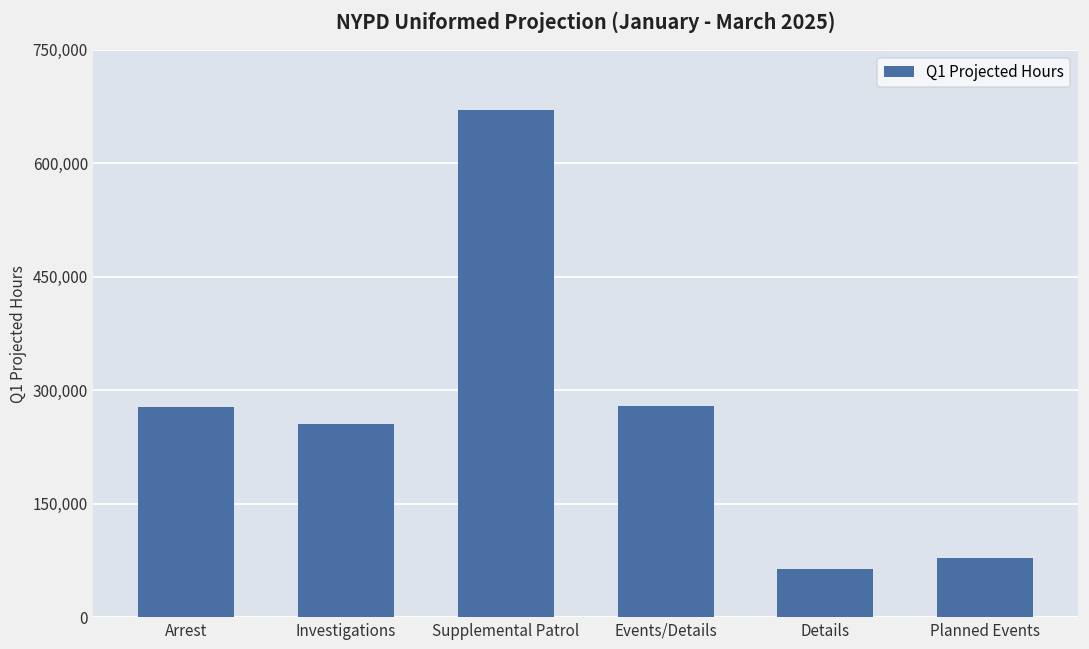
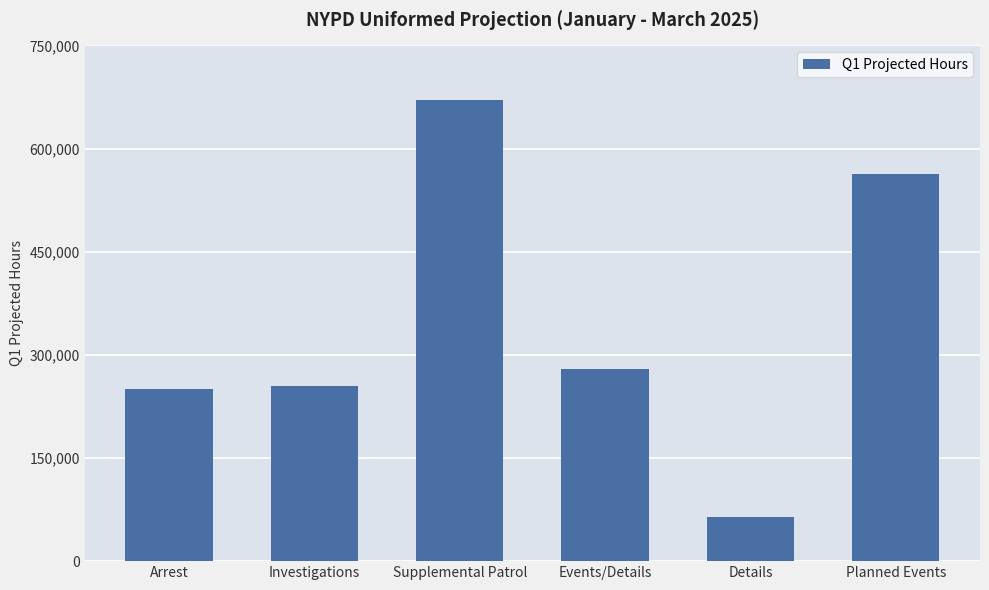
Arrest: 280,000 -> 250,000
Planned Events: 80,000 -> 560,000
